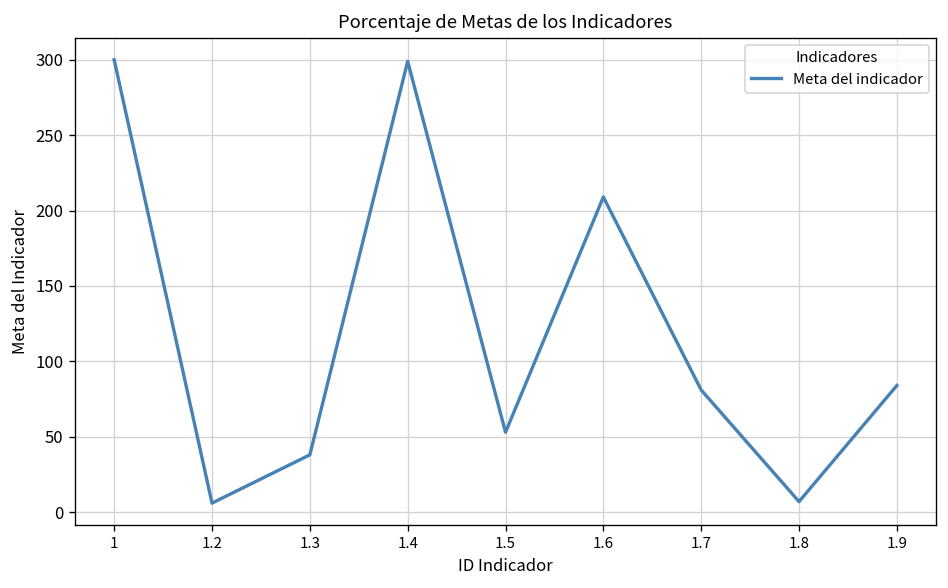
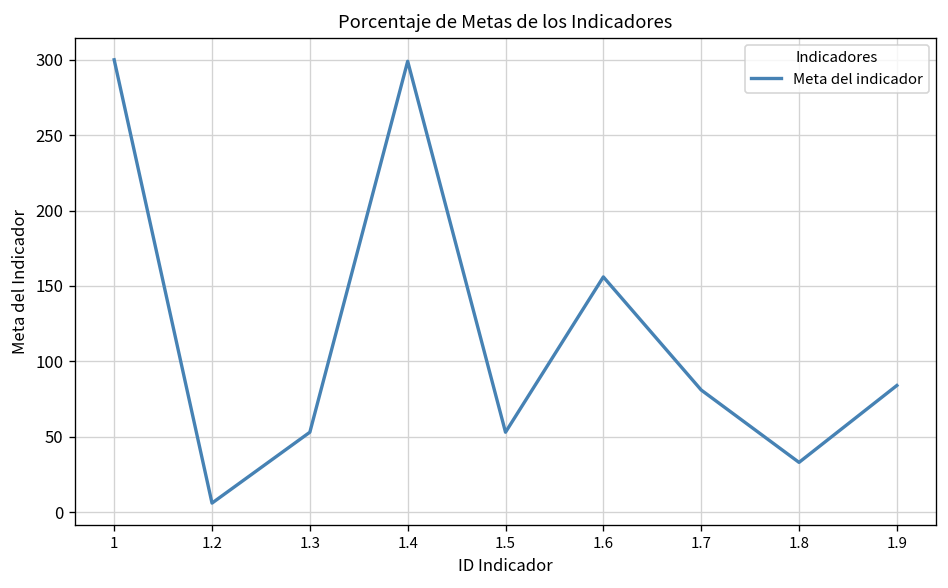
1.3: 38 -> 53
1.6: 209 -> 156
1.8: 7 -> 33
